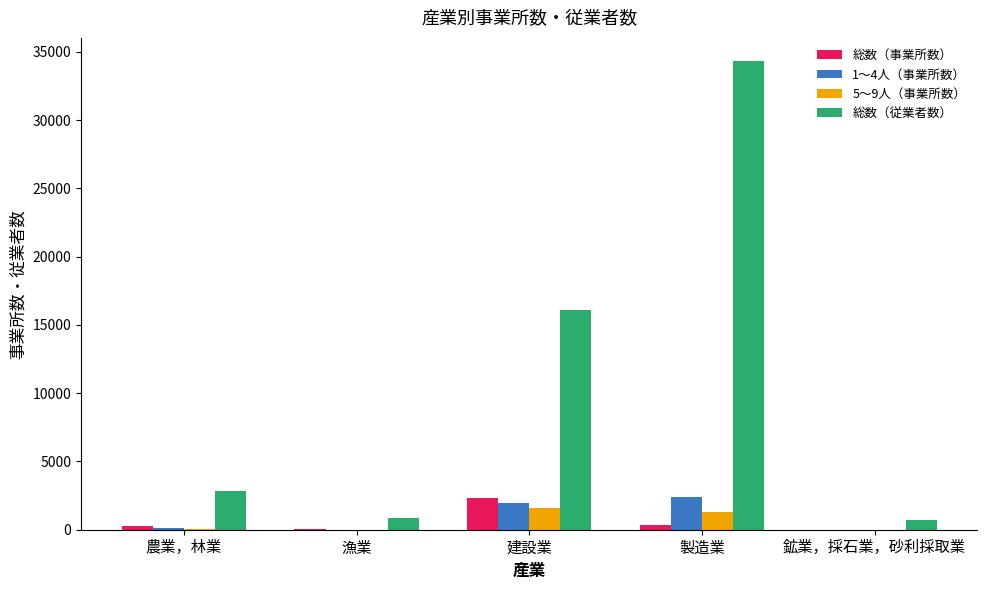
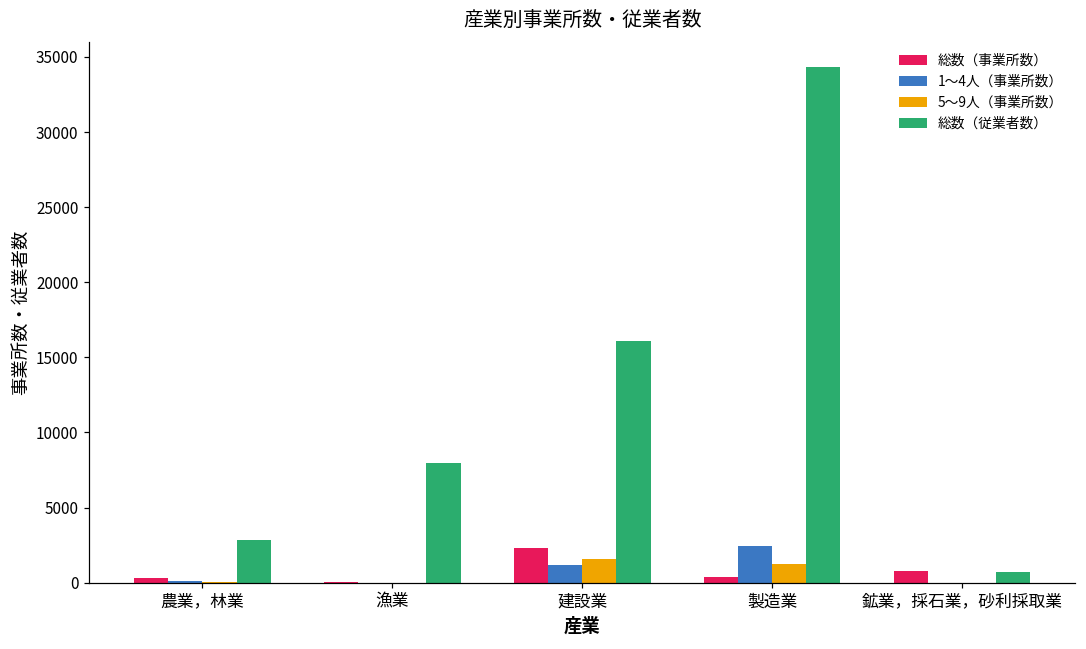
総数（従業者数）, 漁業: 900 -> 7900
1～4人（事業所数）, 建設業: 2000 -> 1200
総数（事業所数）, 鉱業，採石業，砂利採取業: 0 -> 800
